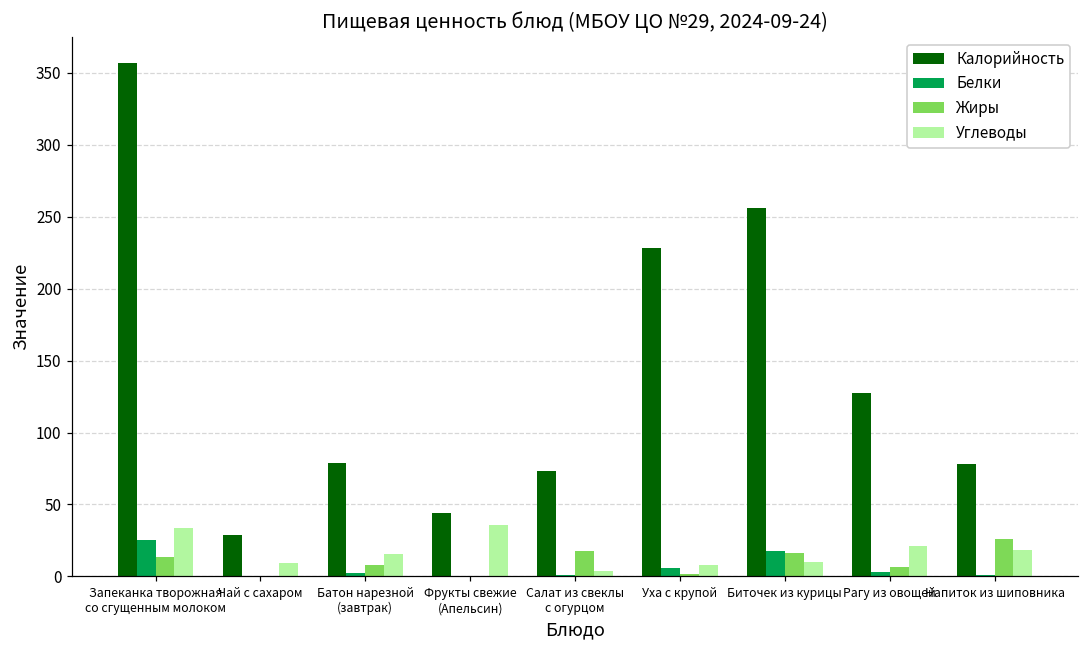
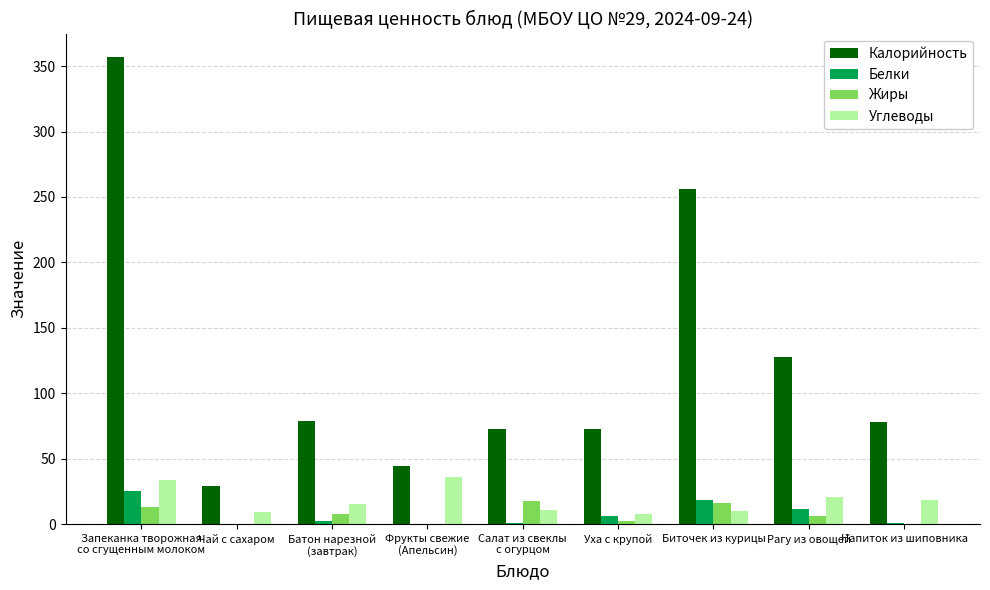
Углеводы, Салат из свеклы с огурцом: 4 -> 11
Калорийность, Уха с крупой: 228 -> 73
Белки, Рагу из овощей: 3 -> 12
Жиры, Напиток из шиповника: 26 -> 0
